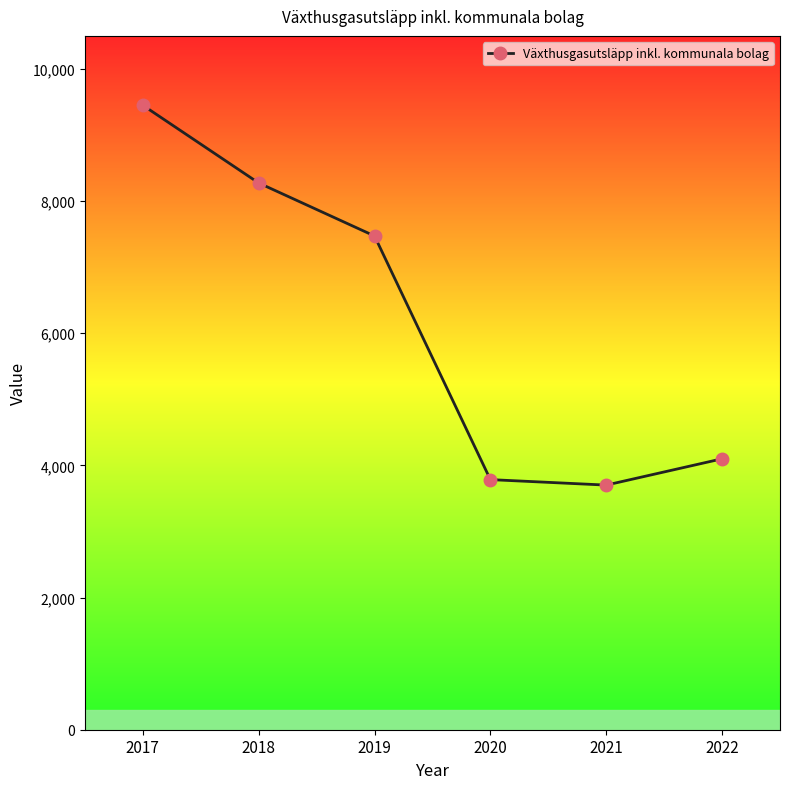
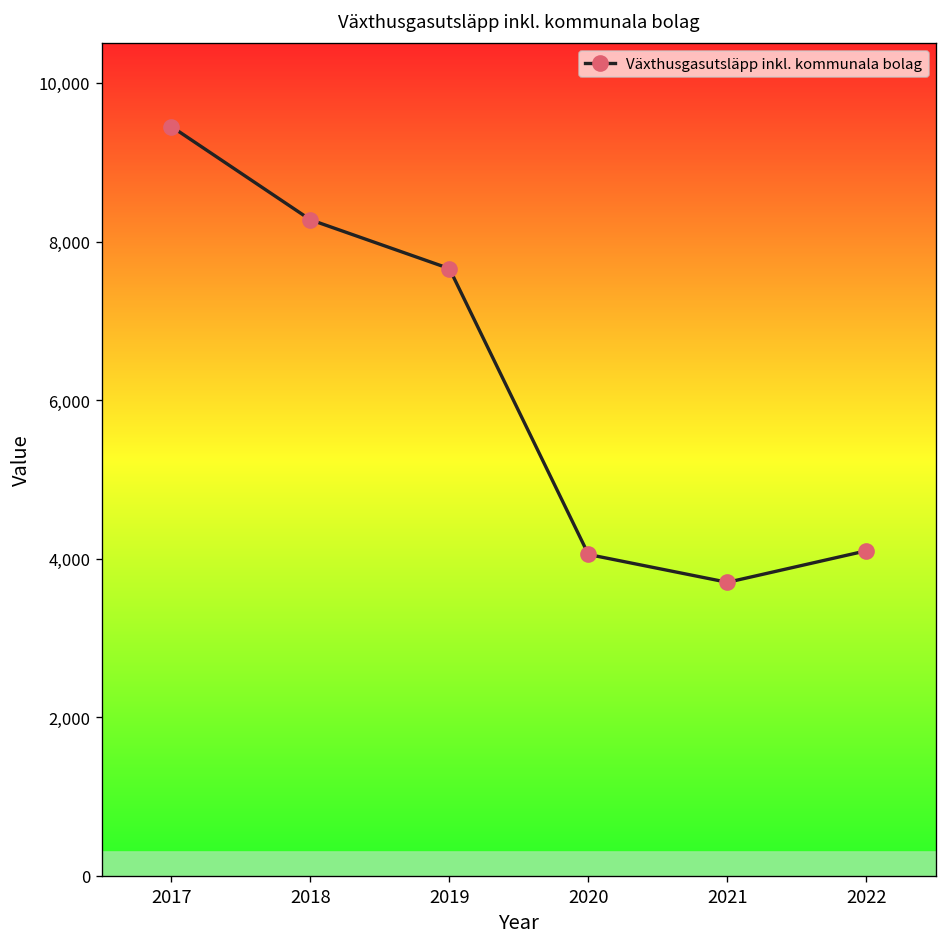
2019: 7,500 -> 7,700
2020: 3,800 -> 4,100
